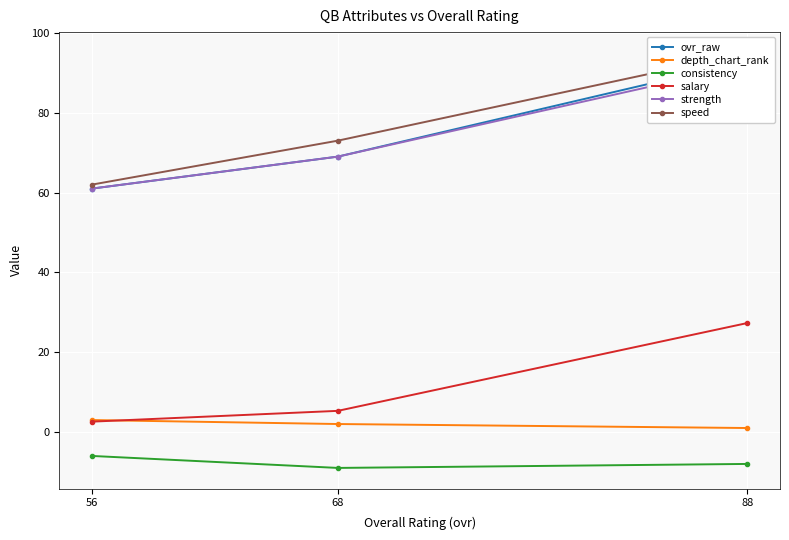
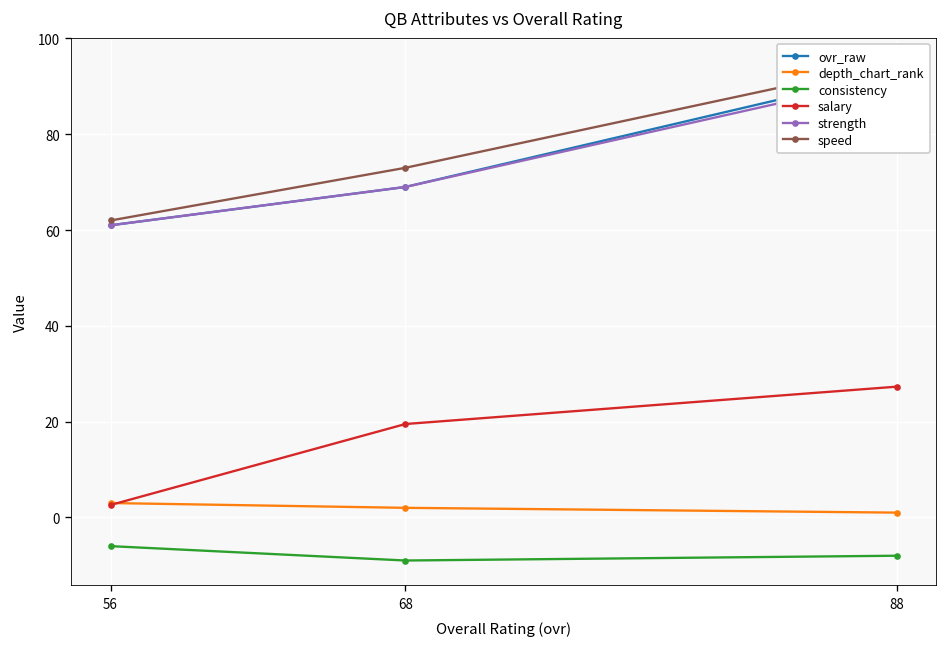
salary, 68: 5 -> 20
